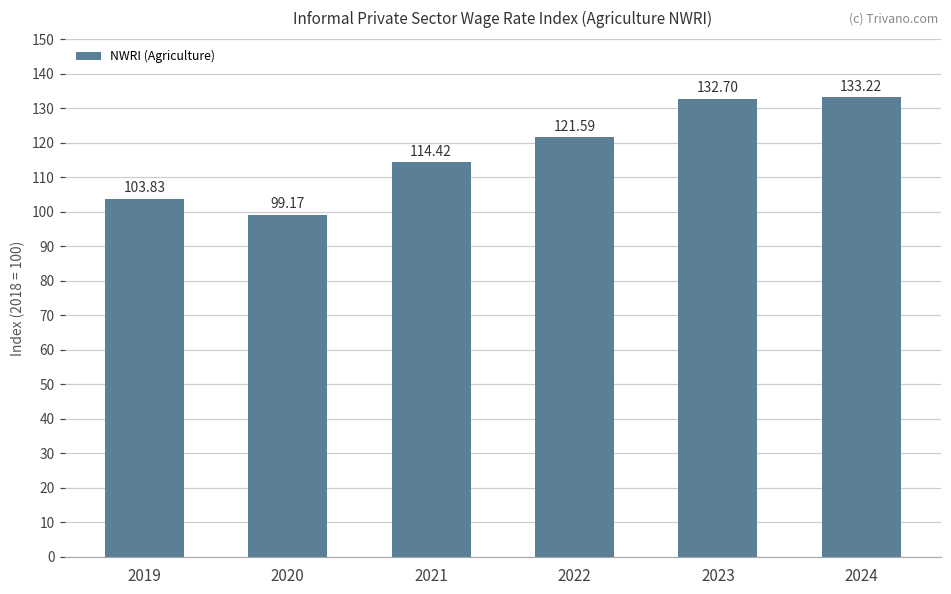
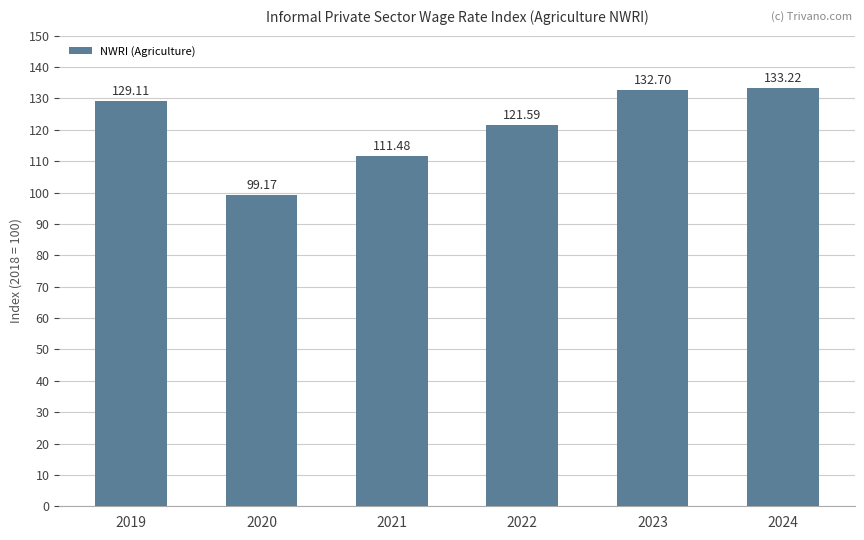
2019: 103.83 -> 129.11
2021: 114.42 -> 111.48
